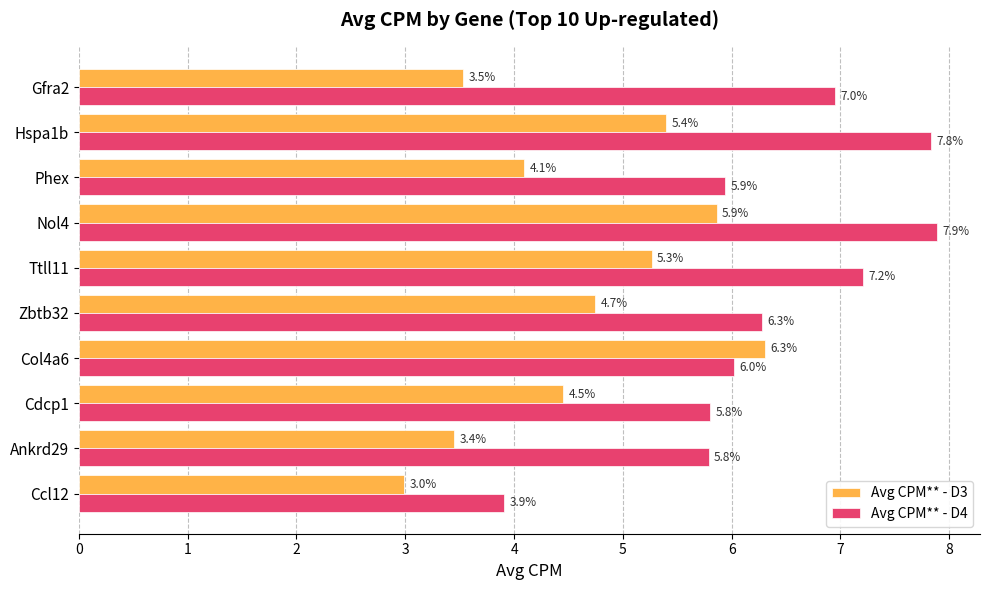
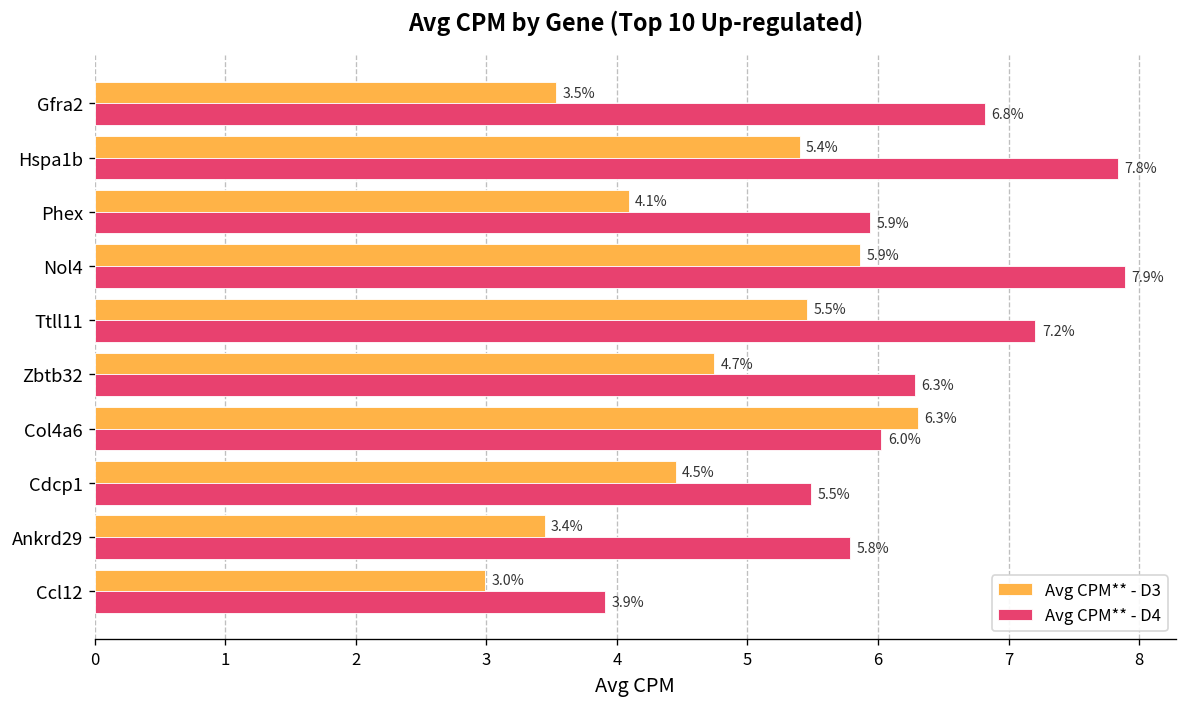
Avg CPM** - D4, Gfra2: 7.0% -> 6.8%
Avg CPM** - D3, Ttll11: 5.3% -> 5.5%
Avg CPM** - D4, Cdcp1: 5.8% -> 5.5%
